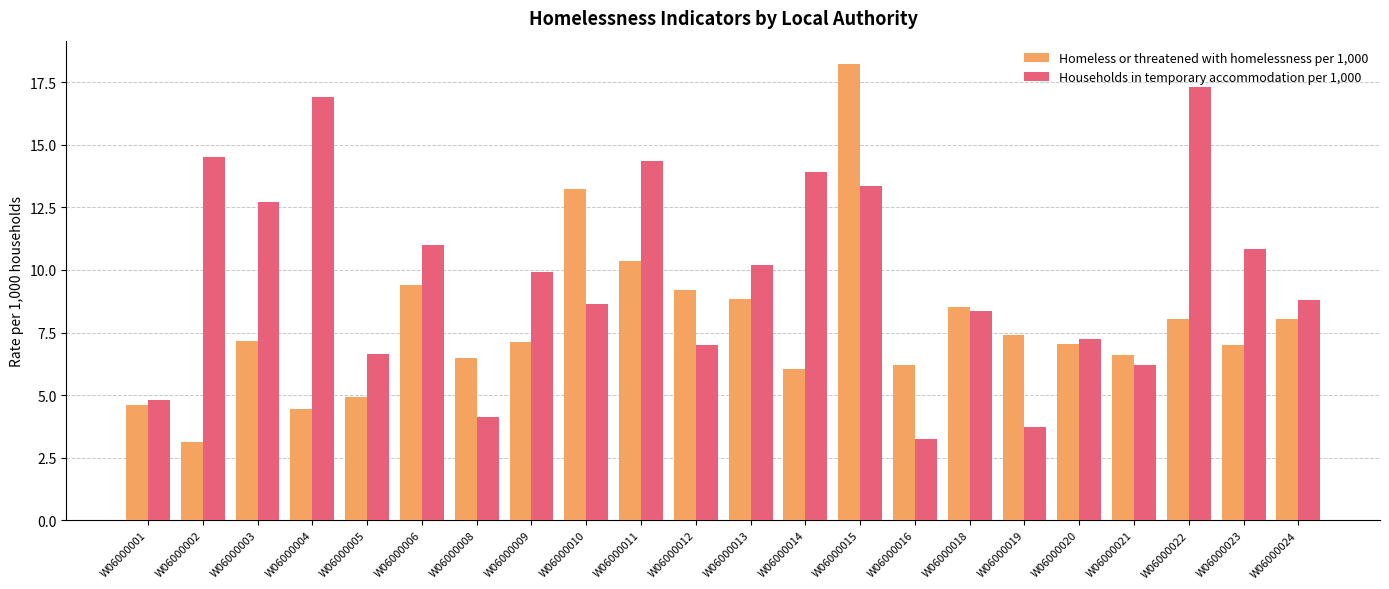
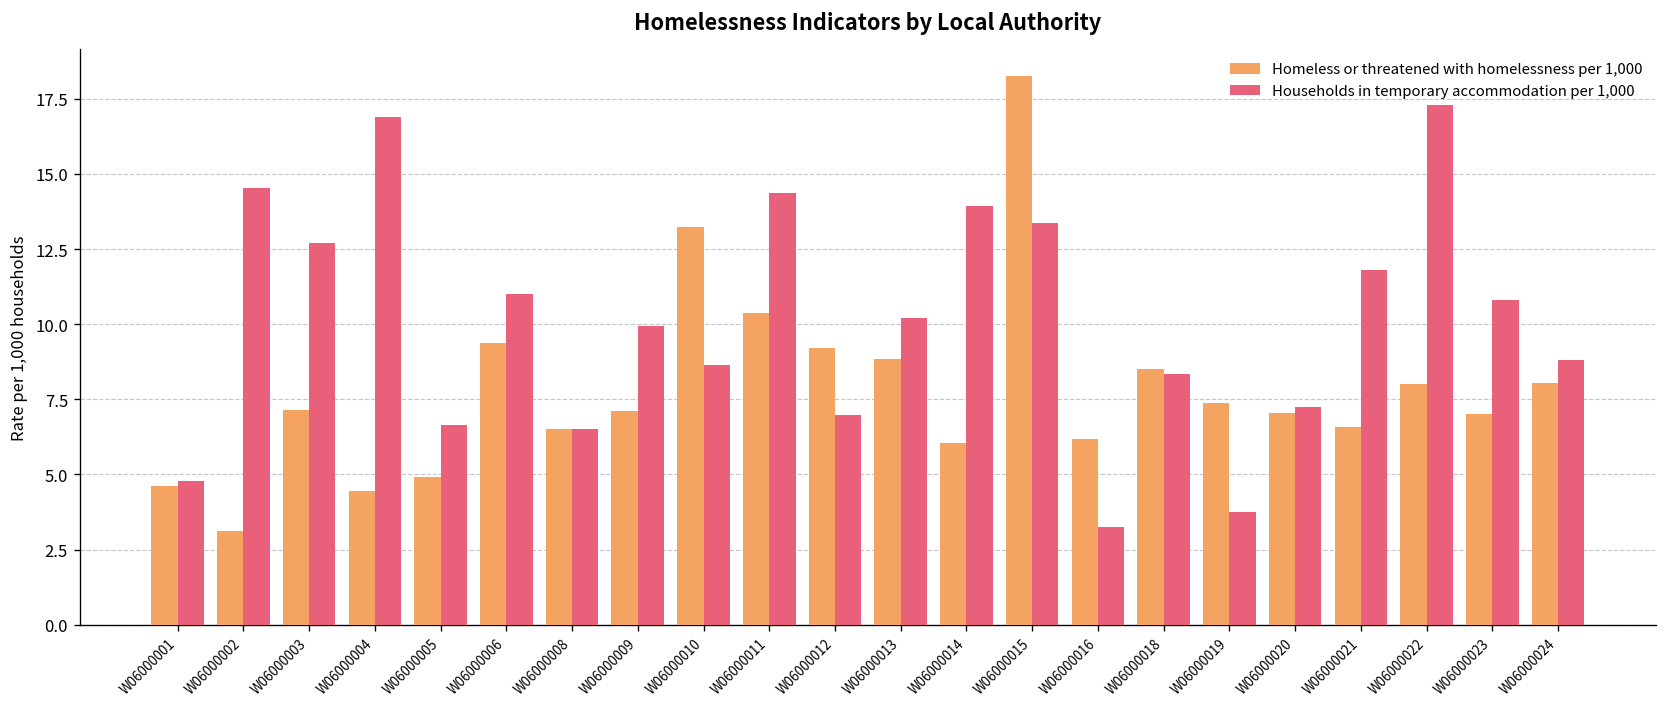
Households in temporary accommodation per 1,000, W06000008: 4.1 -> 6.5
Households in temporary accommodation per 1,000, W06000021: 6.2 -> 11.8
